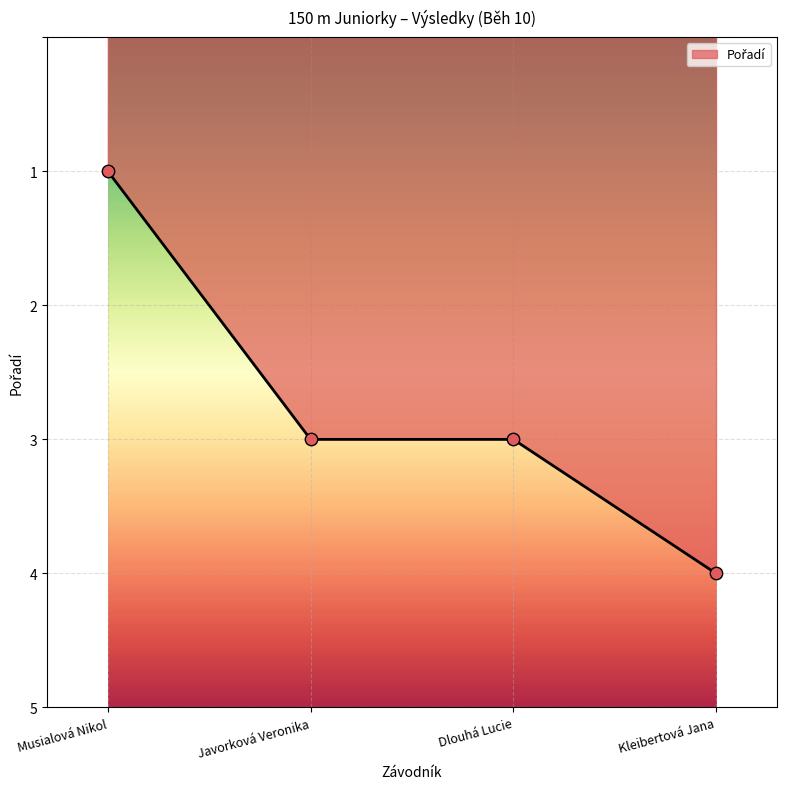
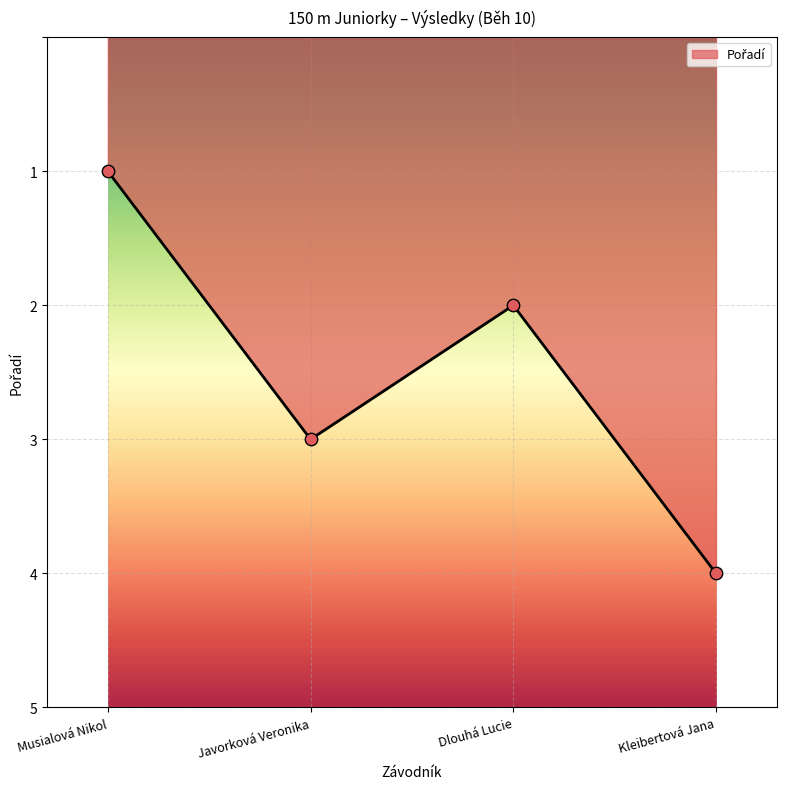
Dlouhá Lucie: 3 -> 2
